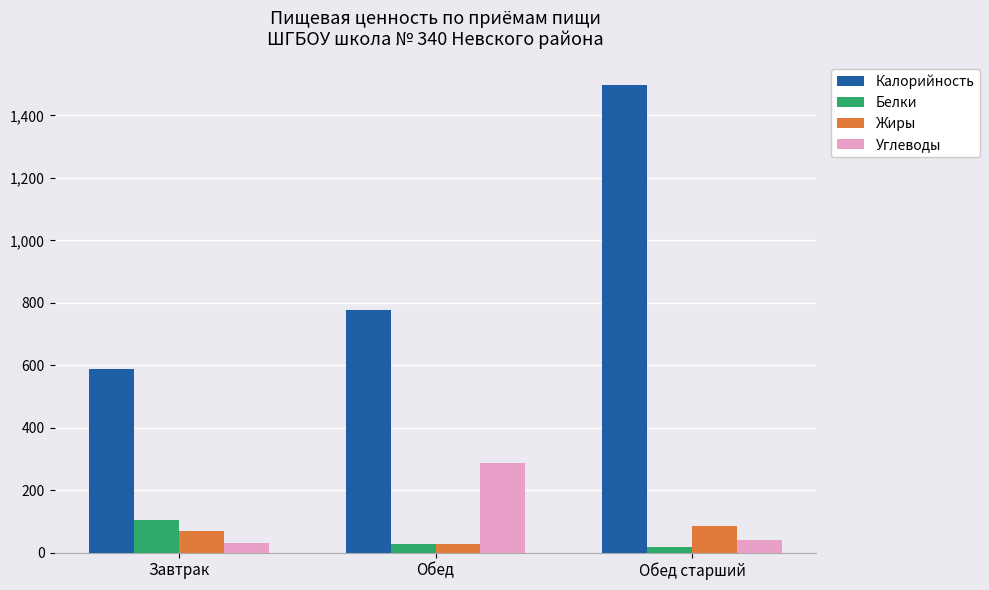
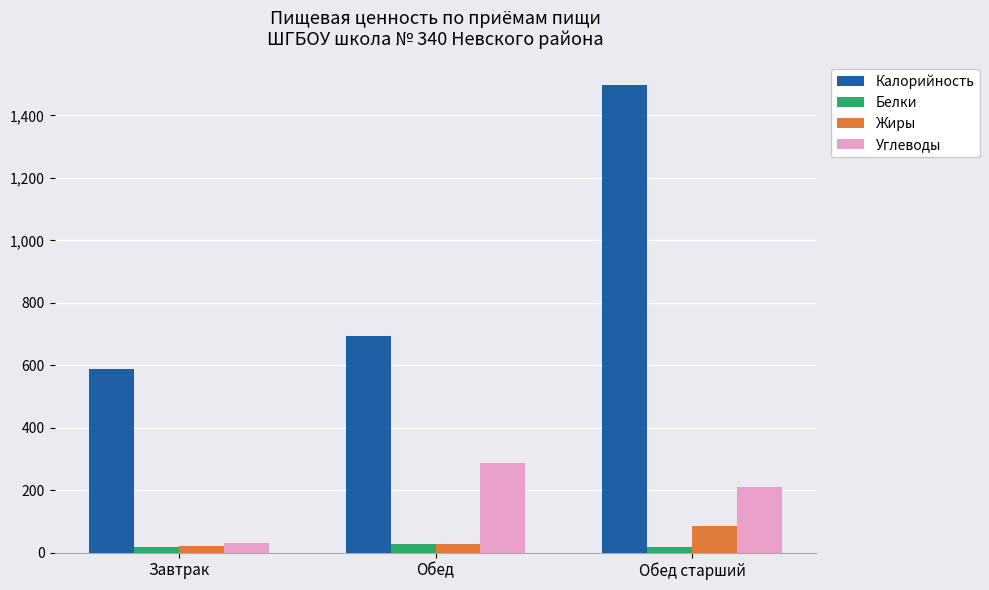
Белки, Завтрак: 100 -> 20
Жиры, Завтрак: 70 -> 20
Калорийность, Обед: 780 -> 700
Углеводы, Обед старший: 40 -> 210
